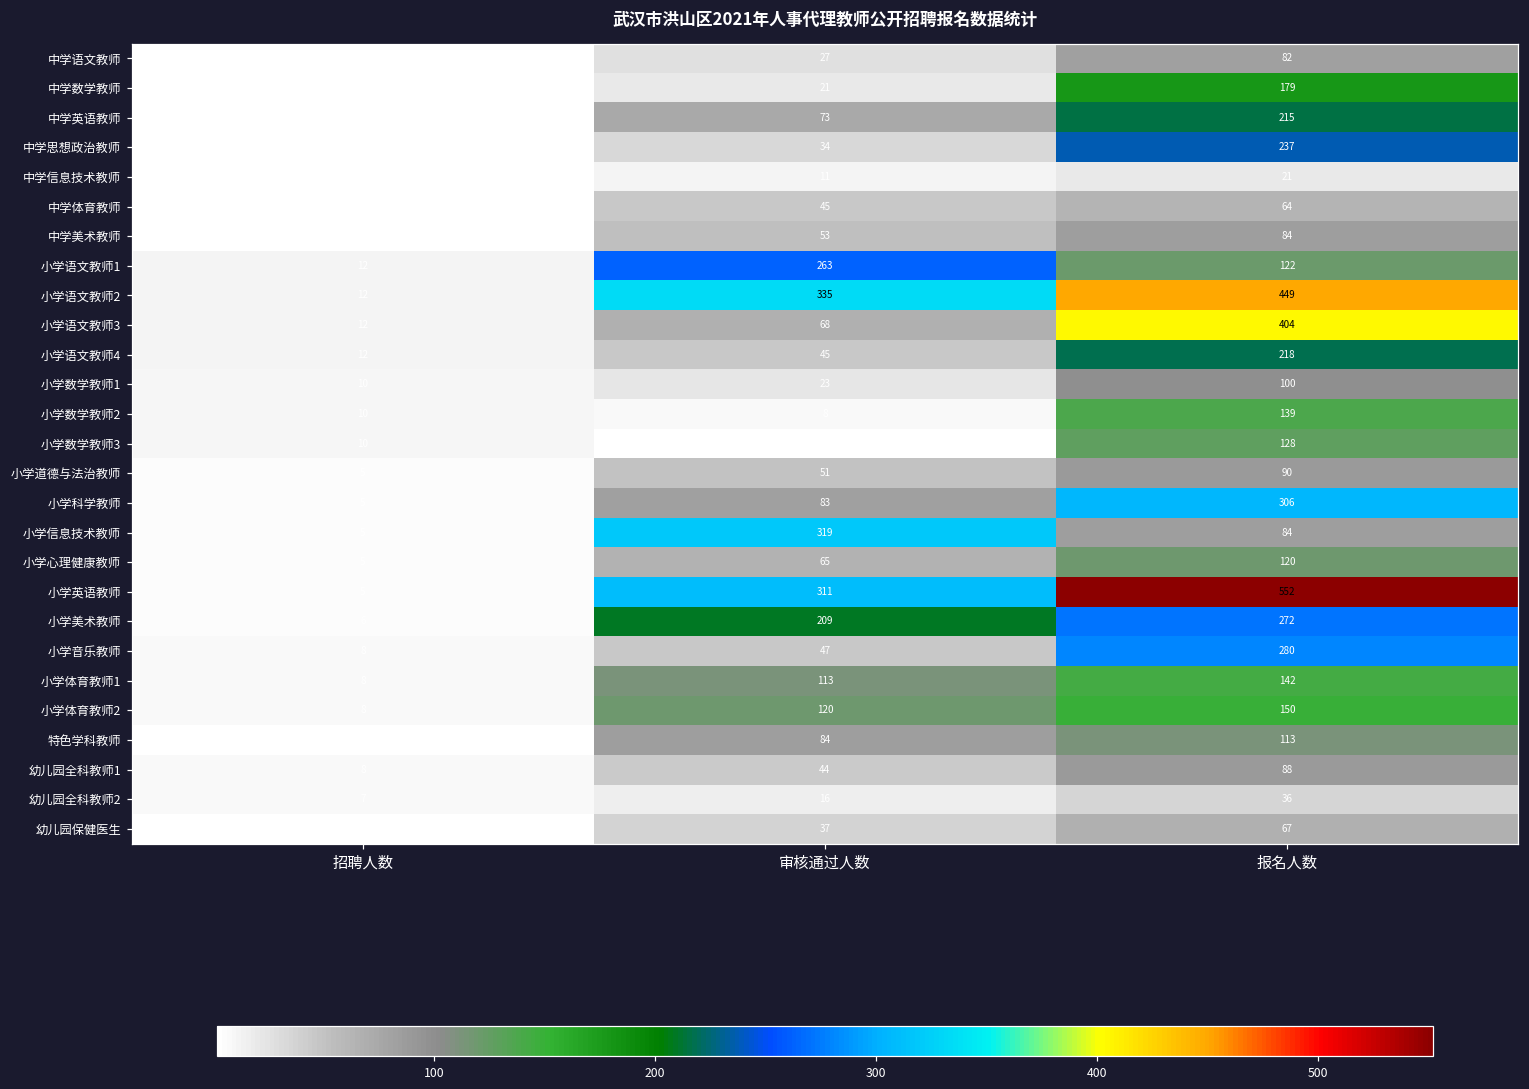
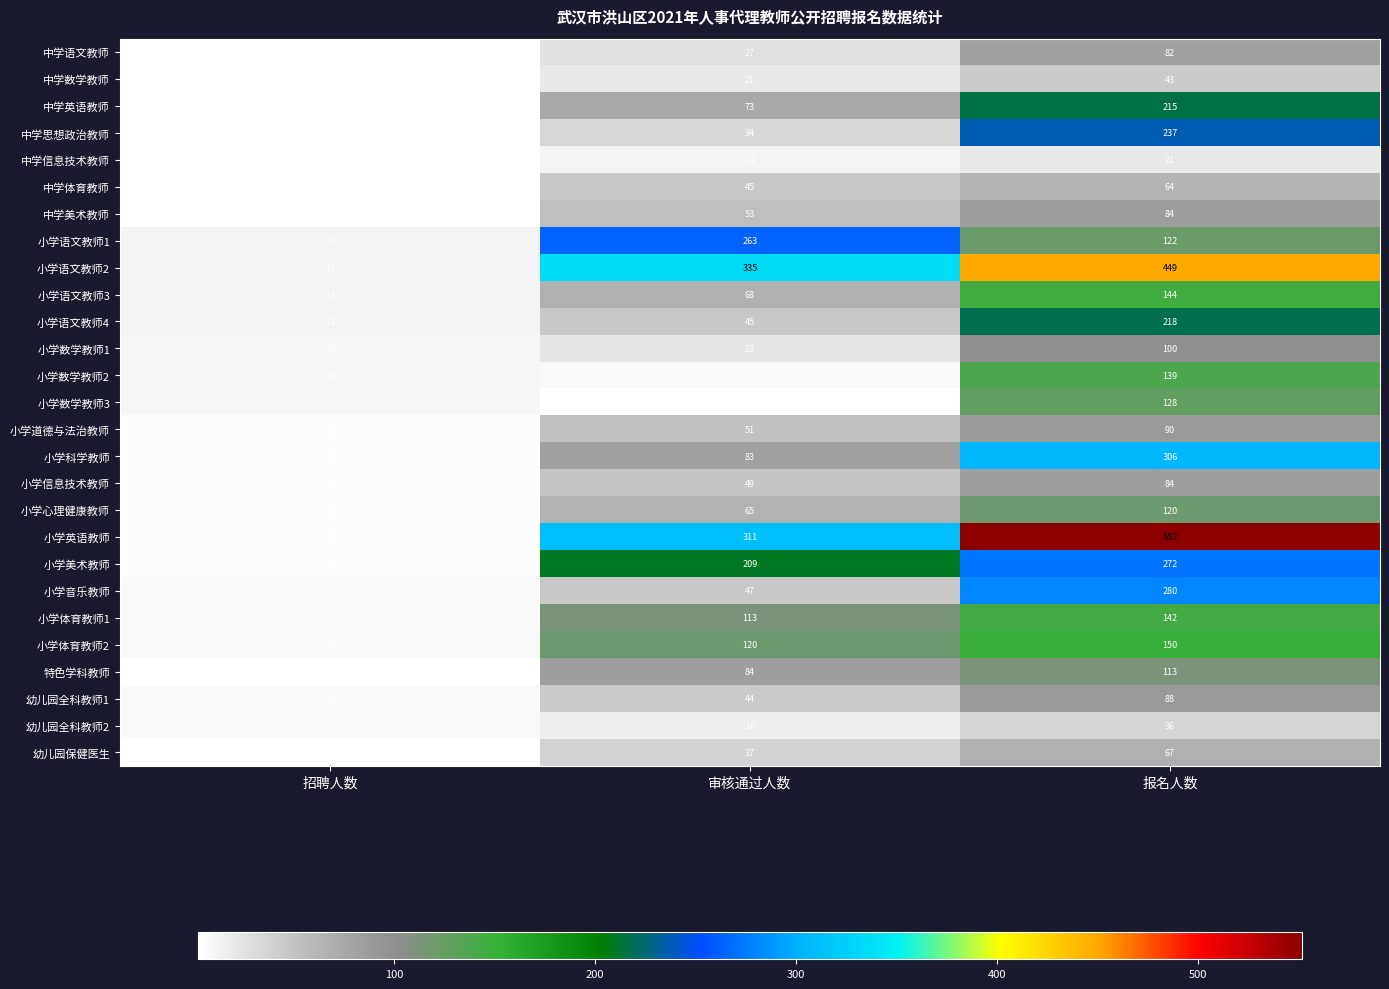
中学数学教师, 报名人数: 179 -> 43
小学语文教师3, 报名人数: 404 -> 144
小学信息技术教师, 审核通过人数: 319 -> 49
